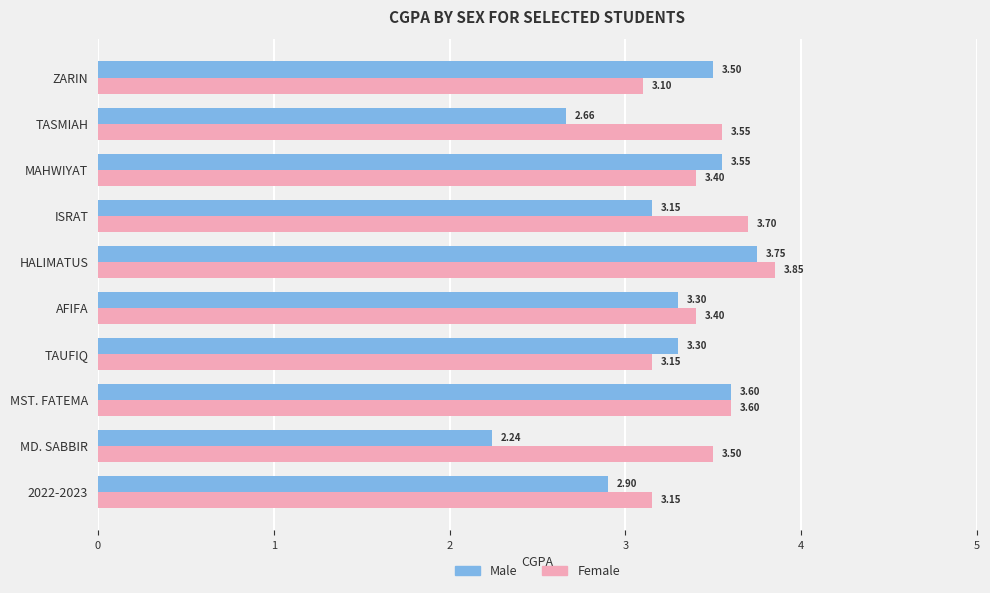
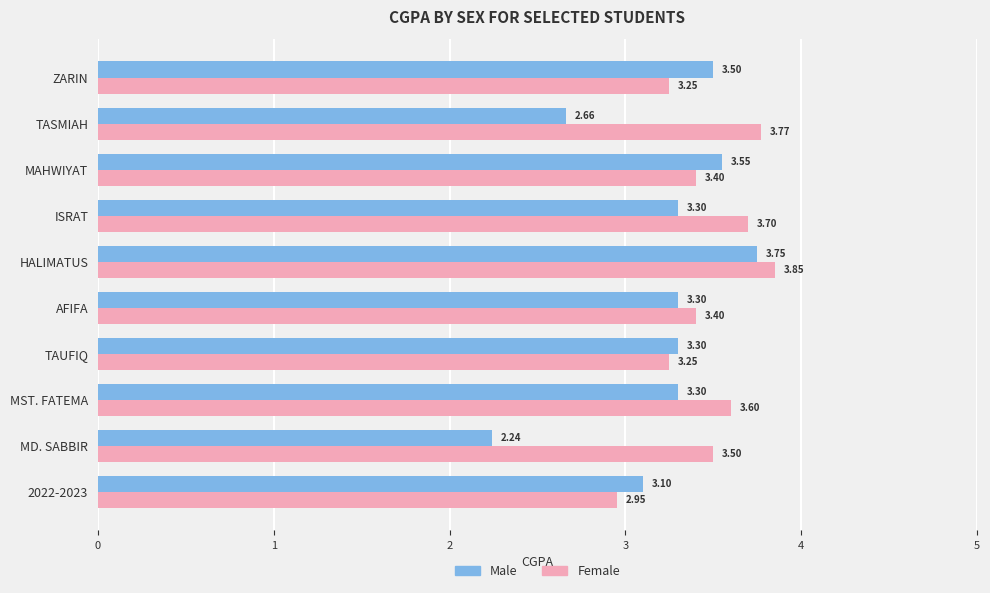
Female, ZARIN: 3.10 -> 3.25
Female, TASMIAH: 3.55 -> 3.77
Male, ISRAT: 3.15 -> 3.30
Female, TAUFIQ: 3.15 -> 3.25
Male, MST. FATEMA: 3.60 -> 3.30
Male, 2022-2023: 2.90 -> 3.10
Female, 2022-2023: 3.15 -> 2.95
